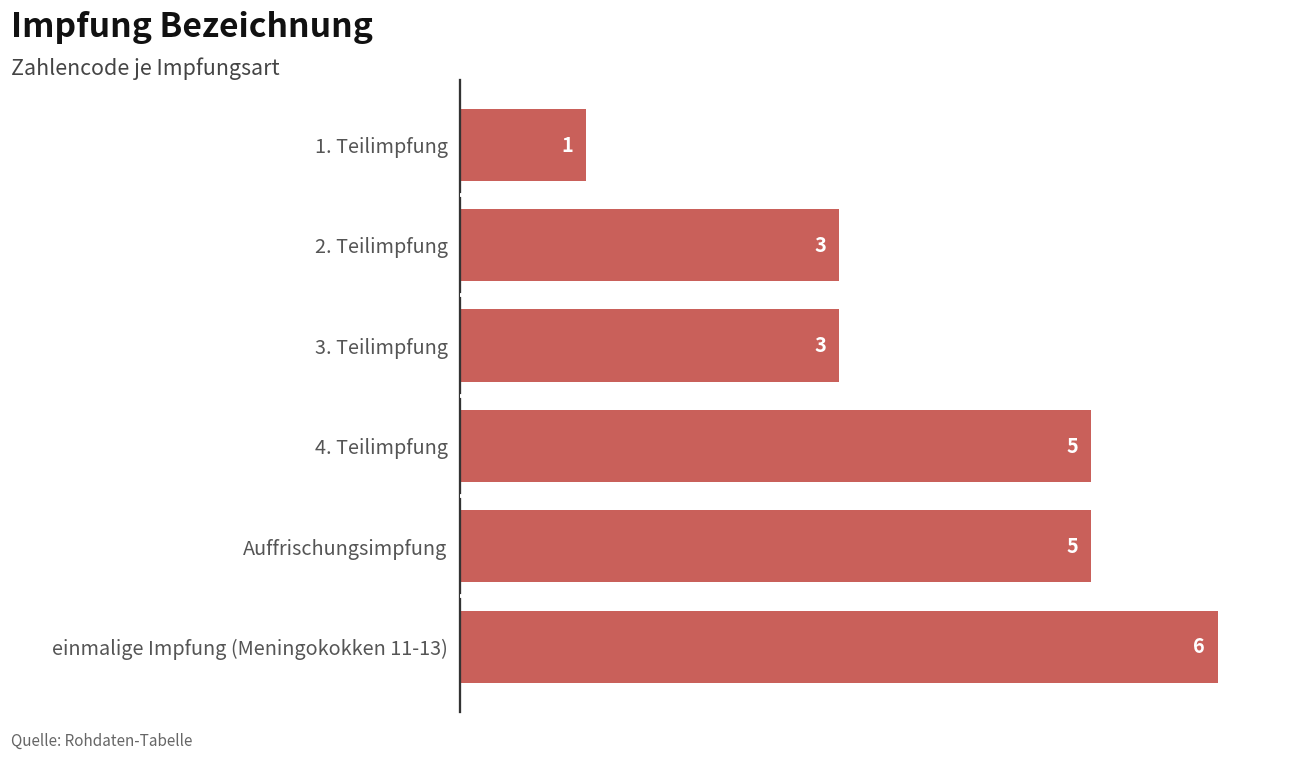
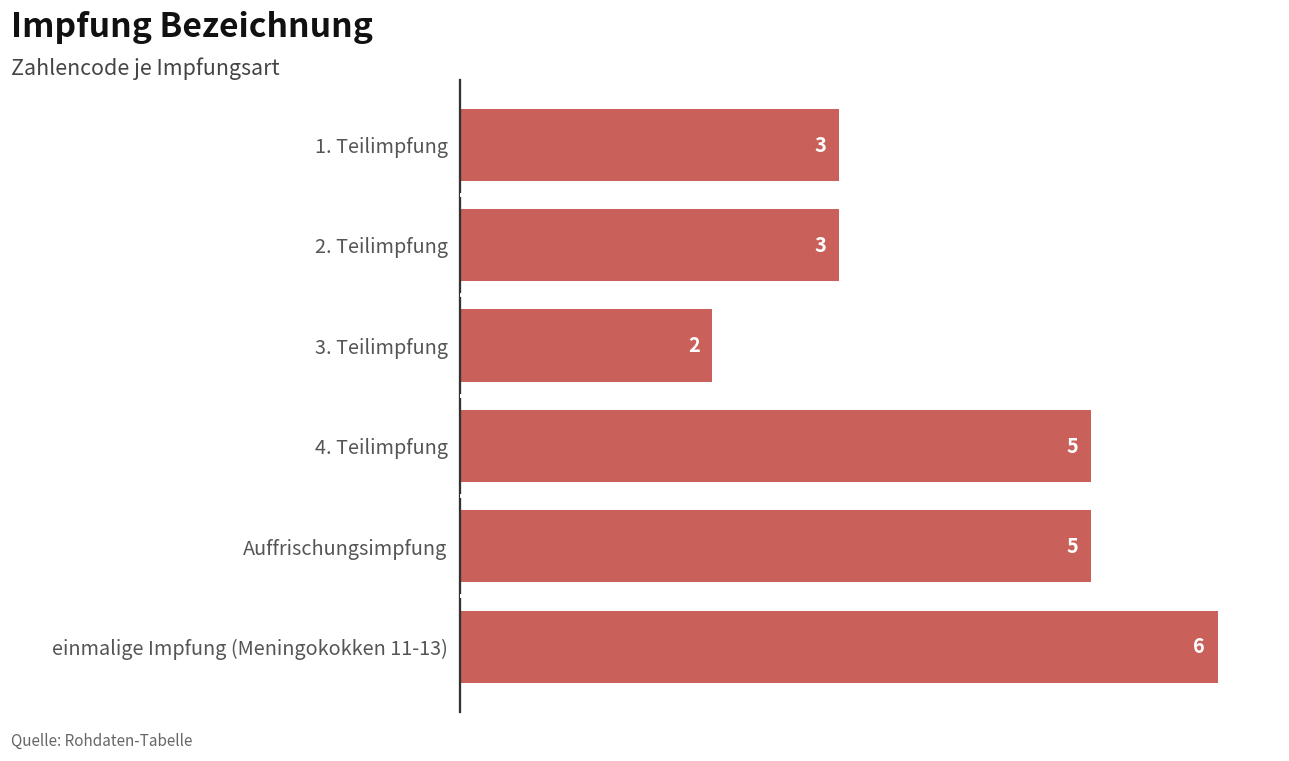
1. Teilimpfung: 1 -> 3
3. Teilimpfung: 3 -> 2
